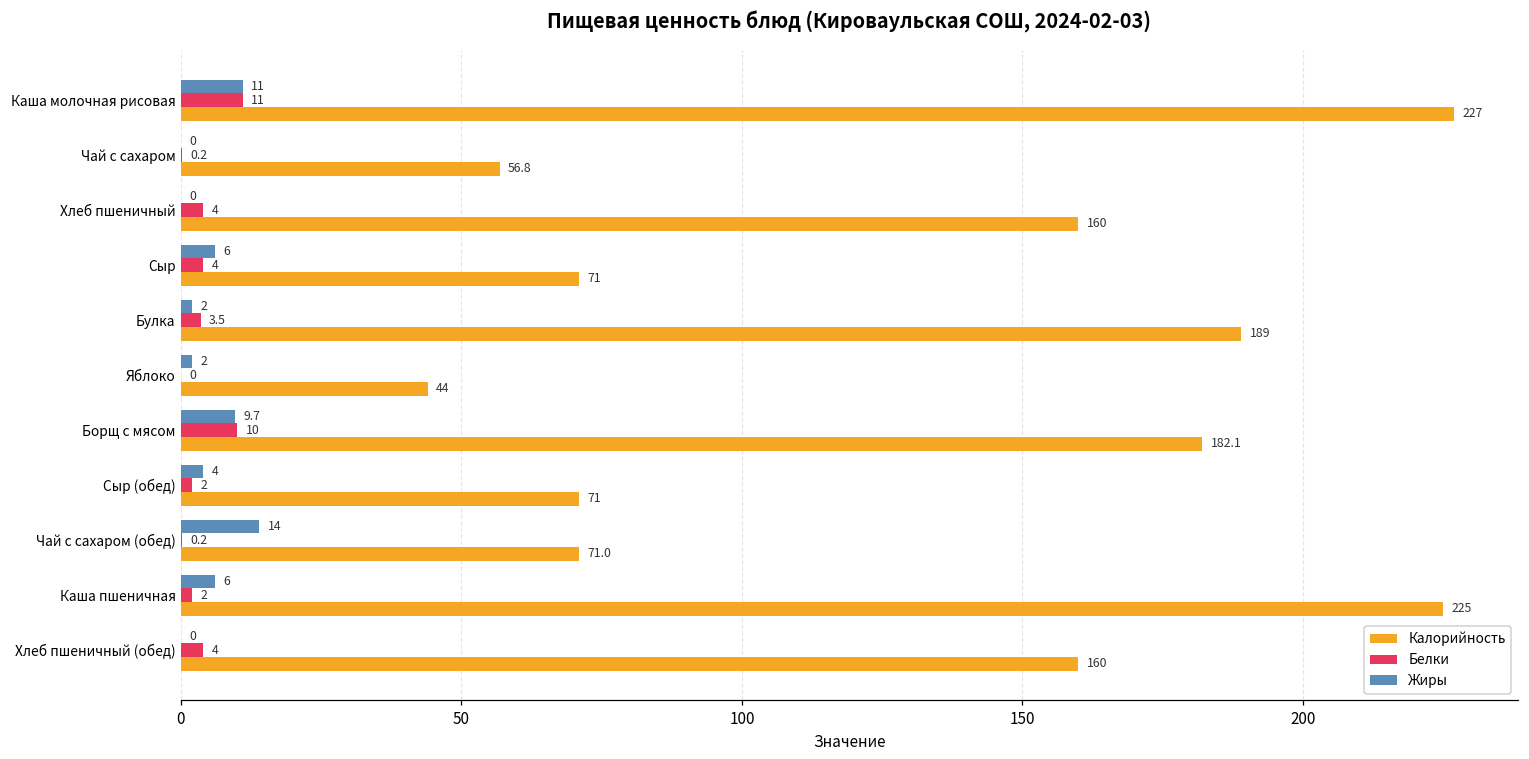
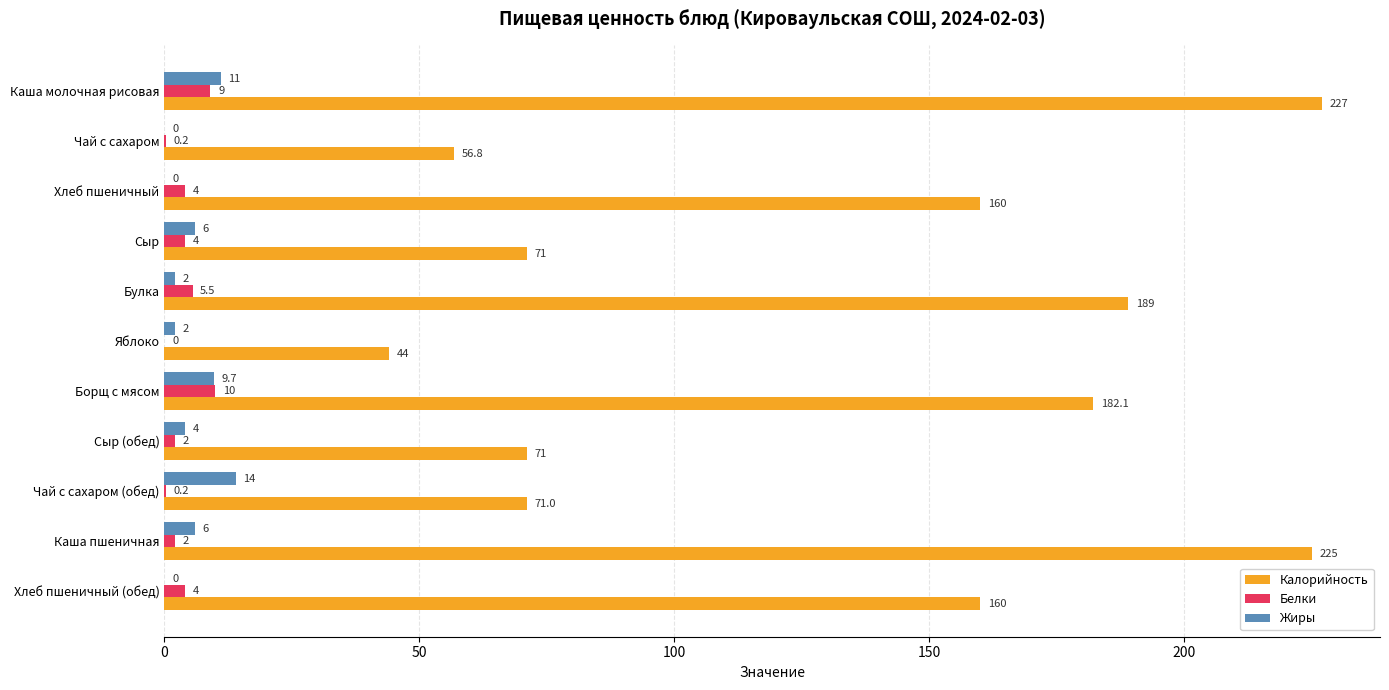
Белки, Каша молочная рисовая: 11 -> 9
Белки, Булка: 3.5 -> 5.5
